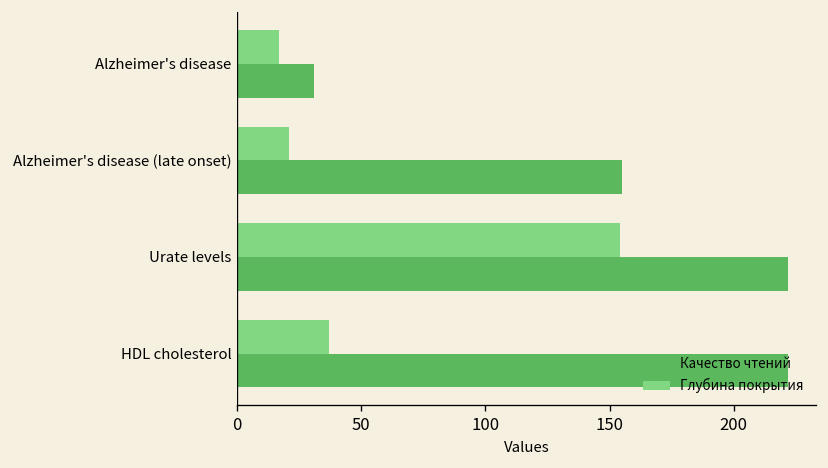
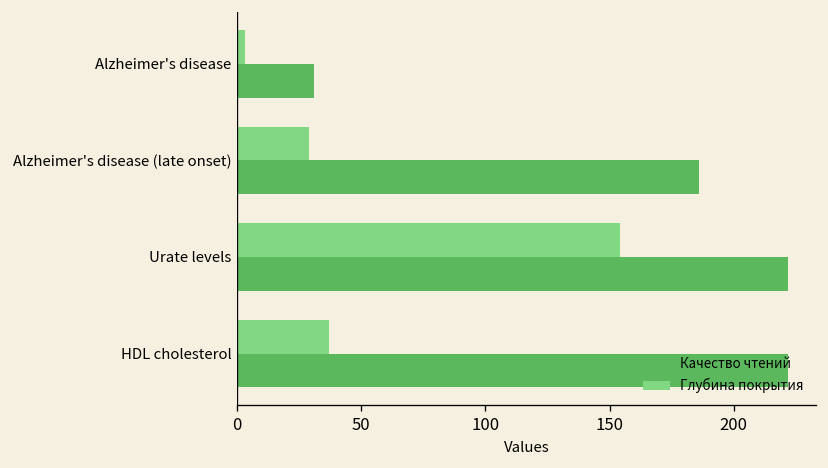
Глубина покрытия, Alzheimer's disease: 17 -> 3
Глубина покрытия, Alzheimer's disease (late onset): 21 -> 29
Качество чтений, Alzheimer's disease (late onset): 155 -> 186
